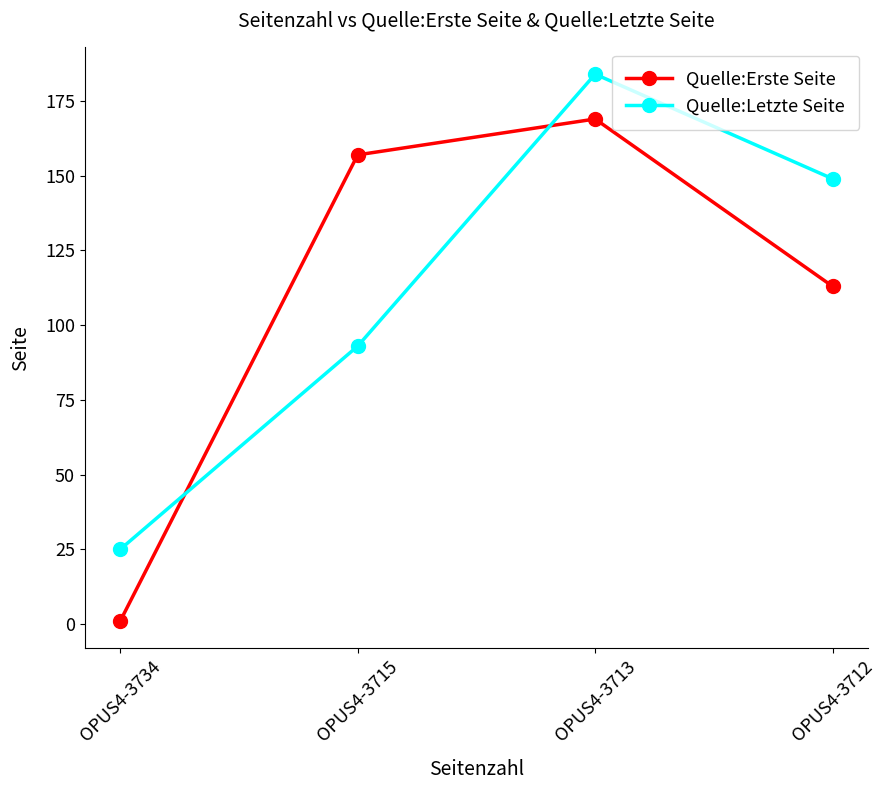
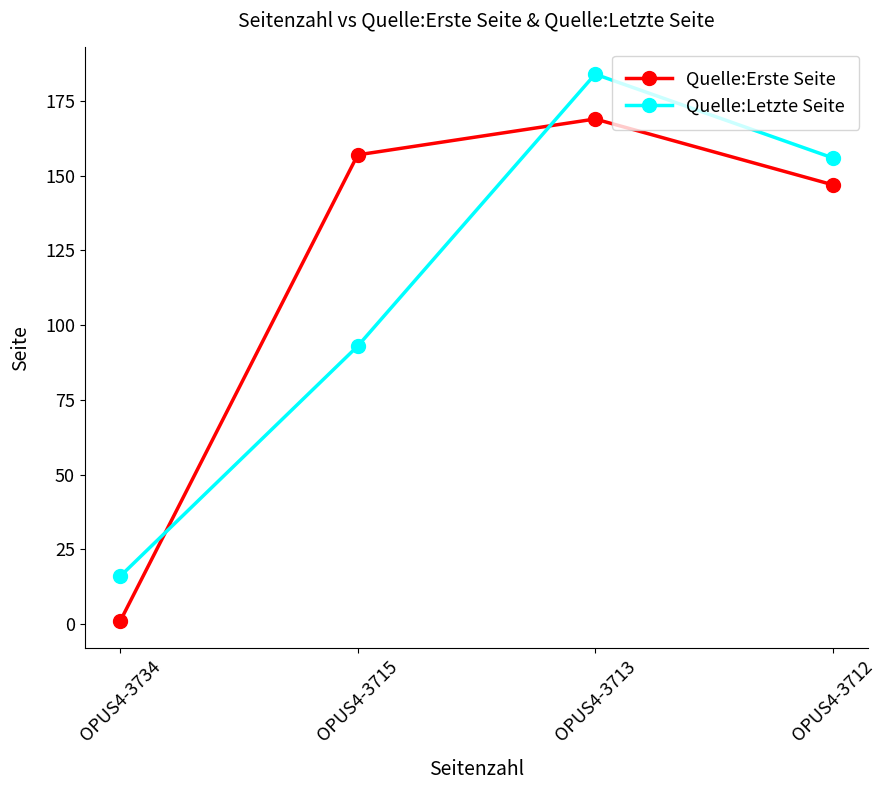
Quelle:Letzte Seite, OPUS4-3734: 25 -> 16
Quelle:Erste Seite, OPUS4-3712: 113 -> 147
Quelle:Letzte Seite, OPUS4-3712: 149 -> 156
